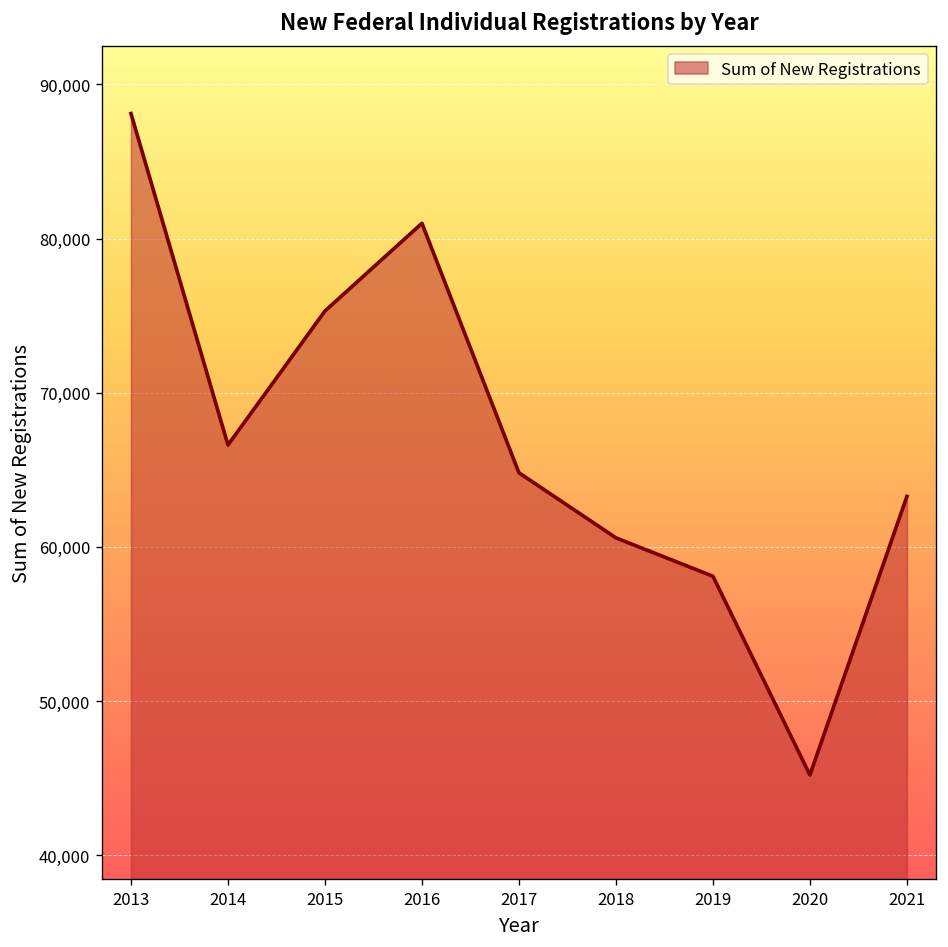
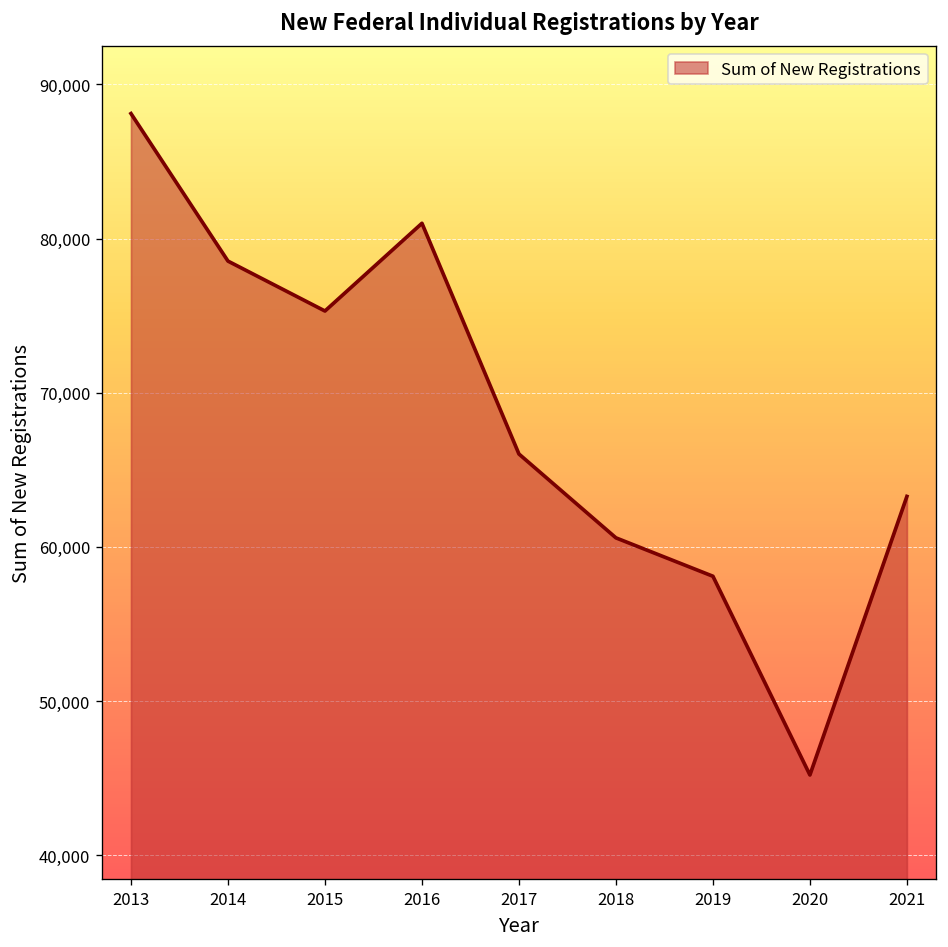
2014: 66,600 -> 78,500
2017: 64,800 -> 66,000
